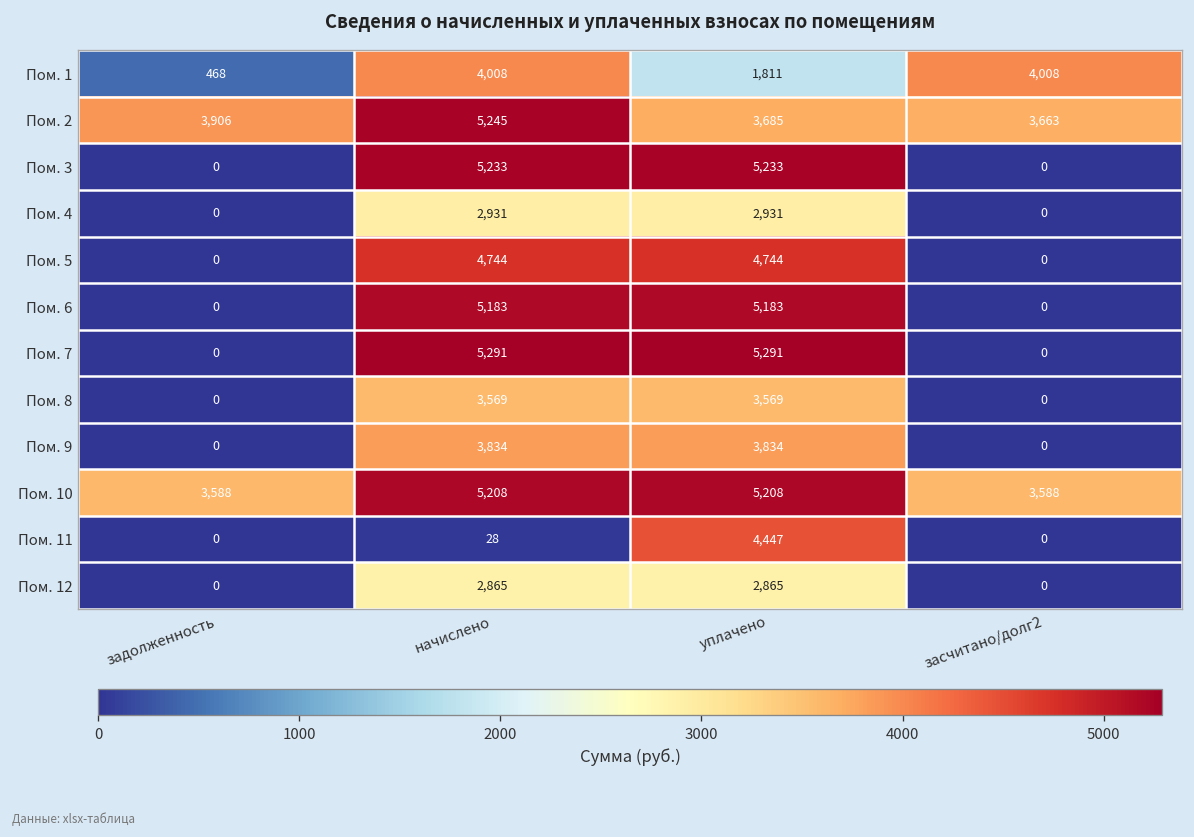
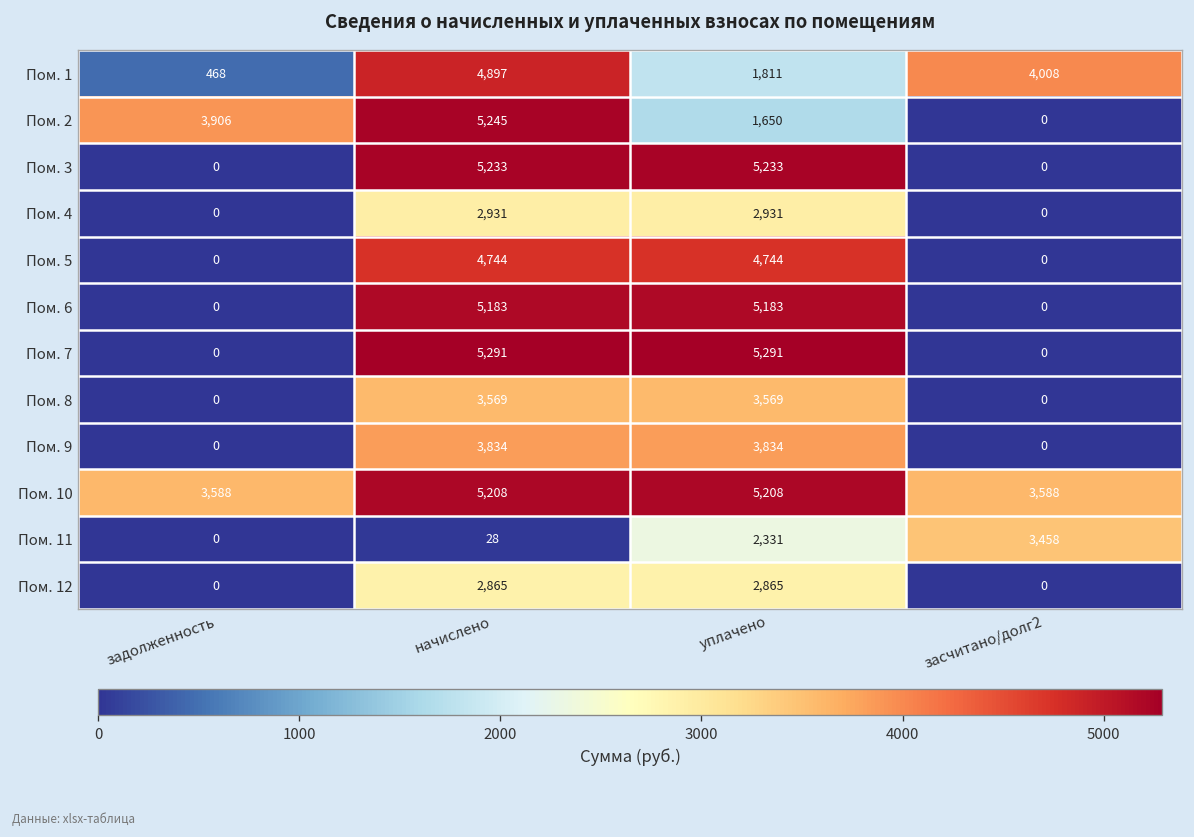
Пом. 1, начислено: 4,008 -> 4,897
Пом. 2, уплачено: 3,685 -> 1,650
Пом. 2, засчитано/долг2: 3,663 -> 0
Пом. 11, уплачено: 4,447 -> 2,331
Пом. 11, засчитано/долг2: 0 -> 3,458
